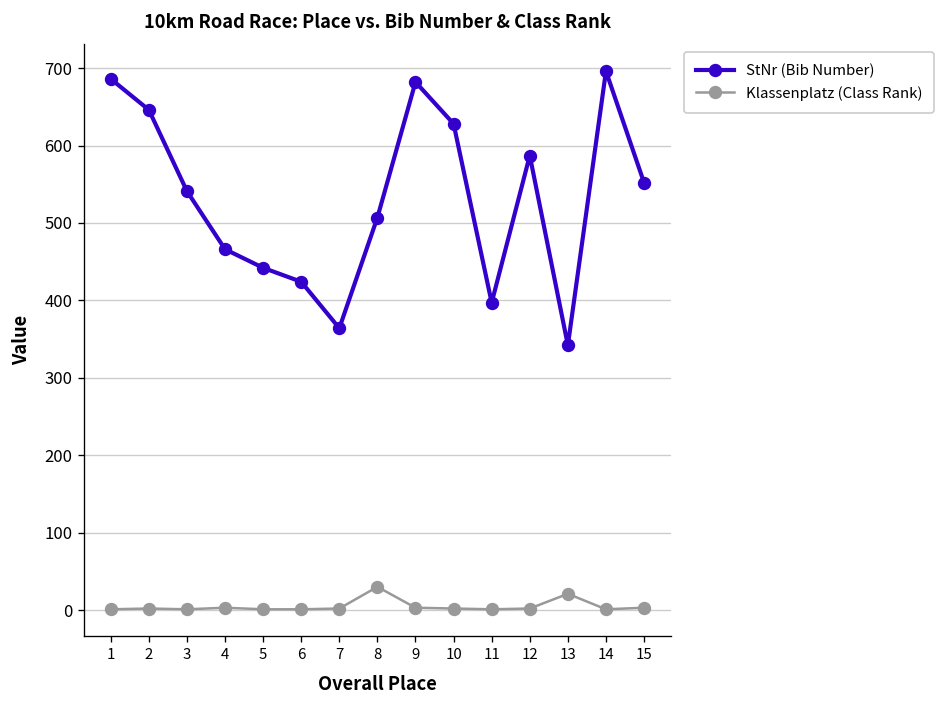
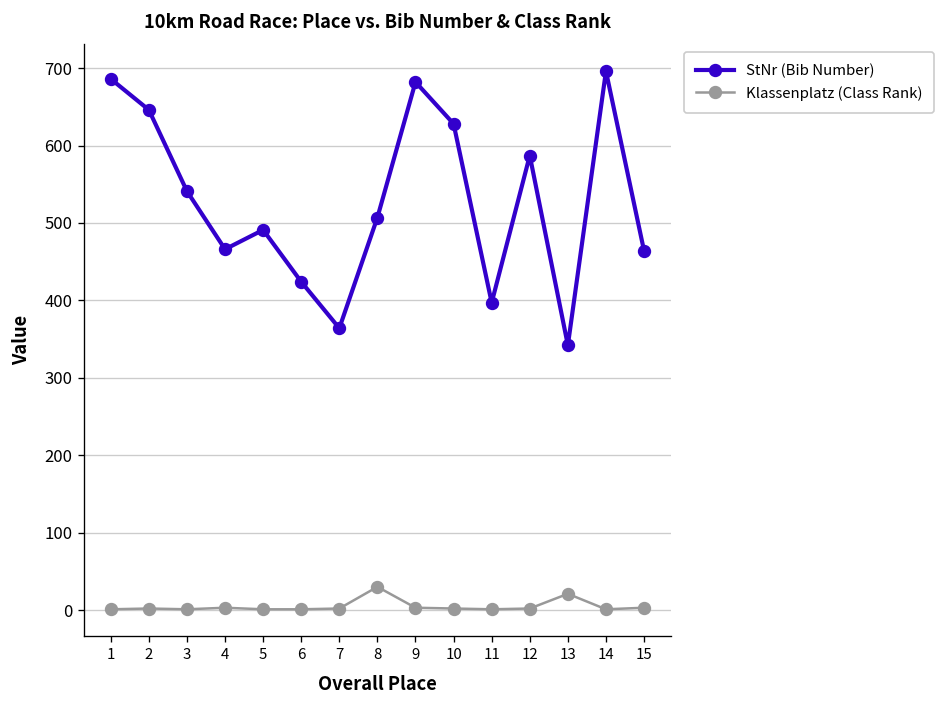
StNr (Bib Number), 5: 440 -> 490
StNr (Bib Number), 15: 550 -> 460
